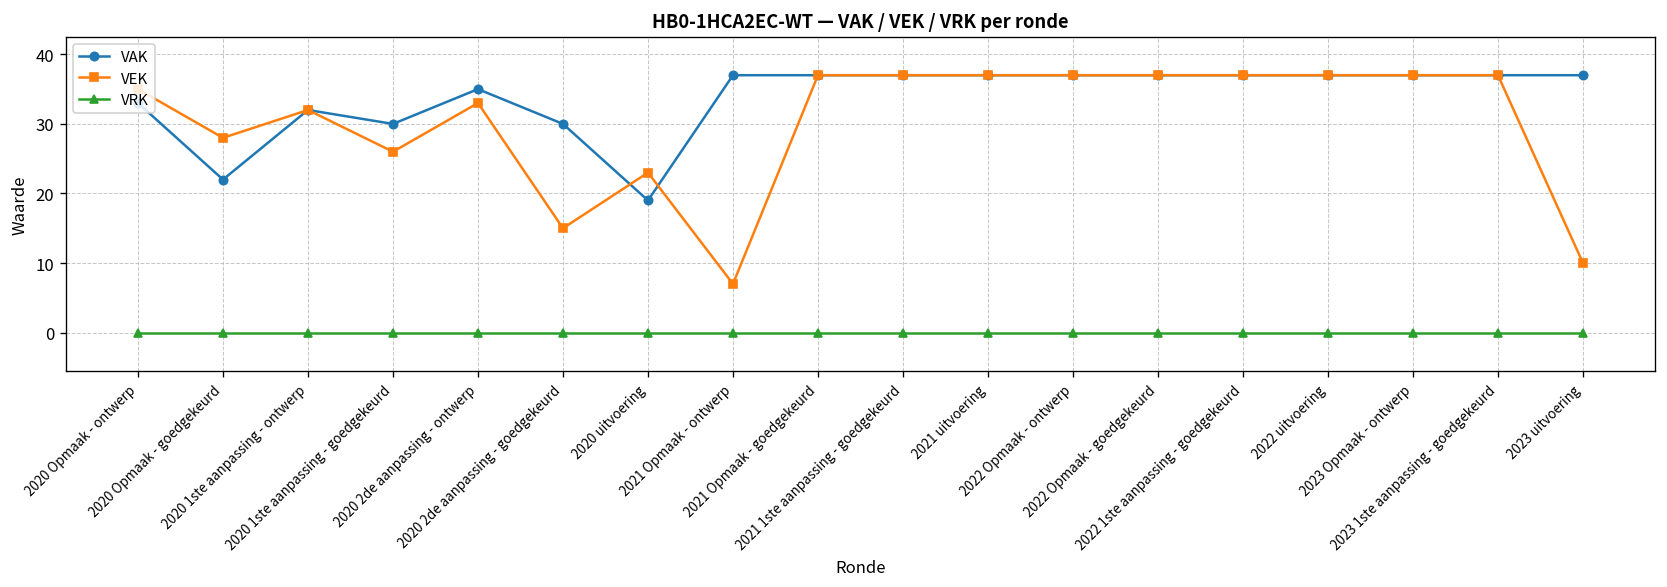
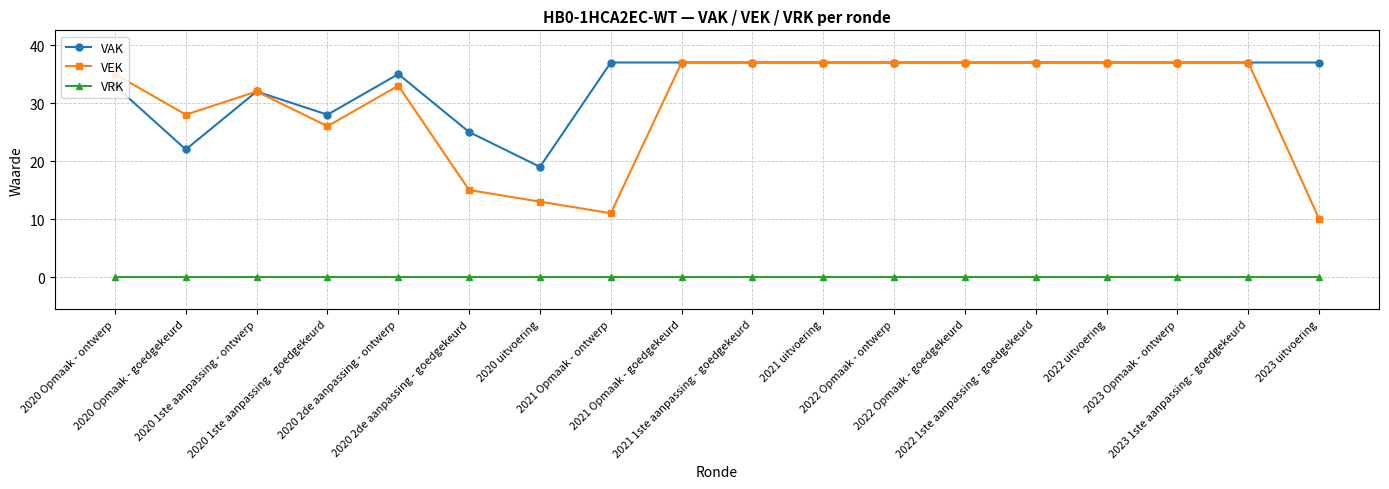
VAK, 2020 1ste aanpassing - goedgekeurd: 30 -> 28
VAK, 2020 2de aanpassing - goedgekeurd: 30 -> 25
VEK, 2020 uitvoering: 23 -> 13
VEK, 2021 Opmaak - ontwerp: 7 -> 11
